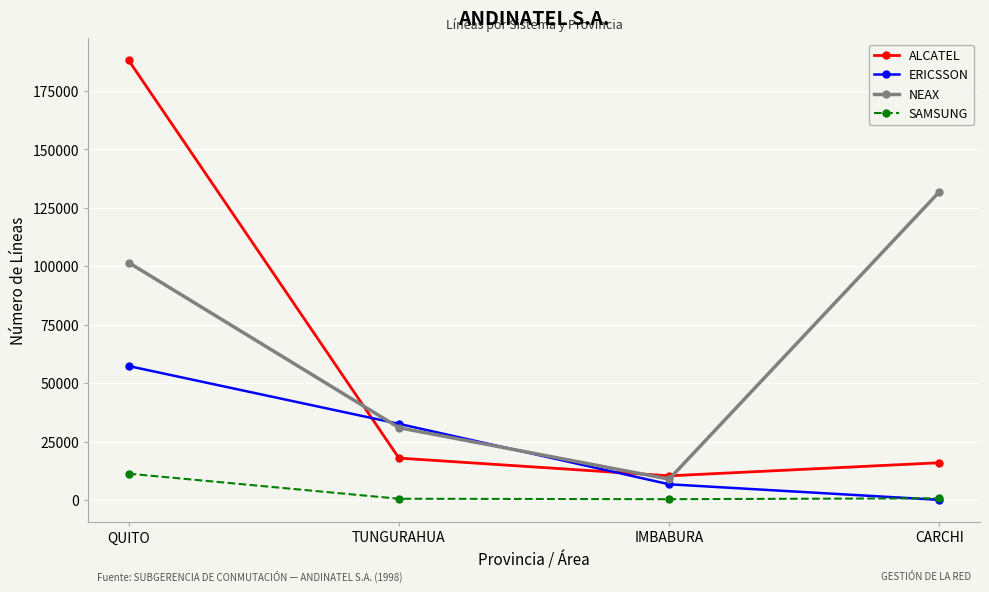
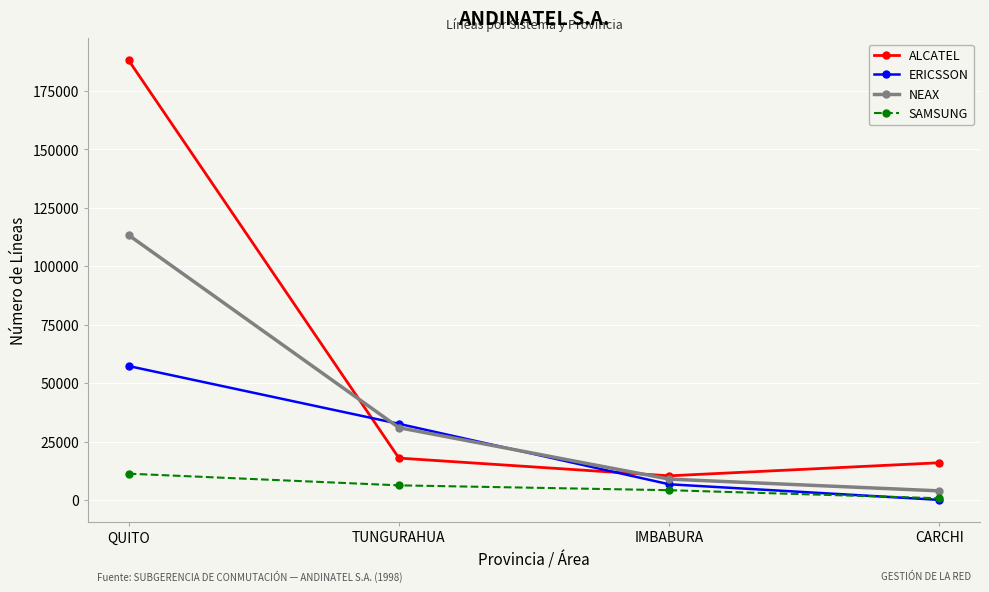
NEAX, QUITO: 102000 -> 113000
SAMSUNG, TUNGURAHUA: 1000 -> 6000
SAMSUNG, IMBABURA: 0 -> 4000
NEAX, CARCHI: 132000 -> 4000
